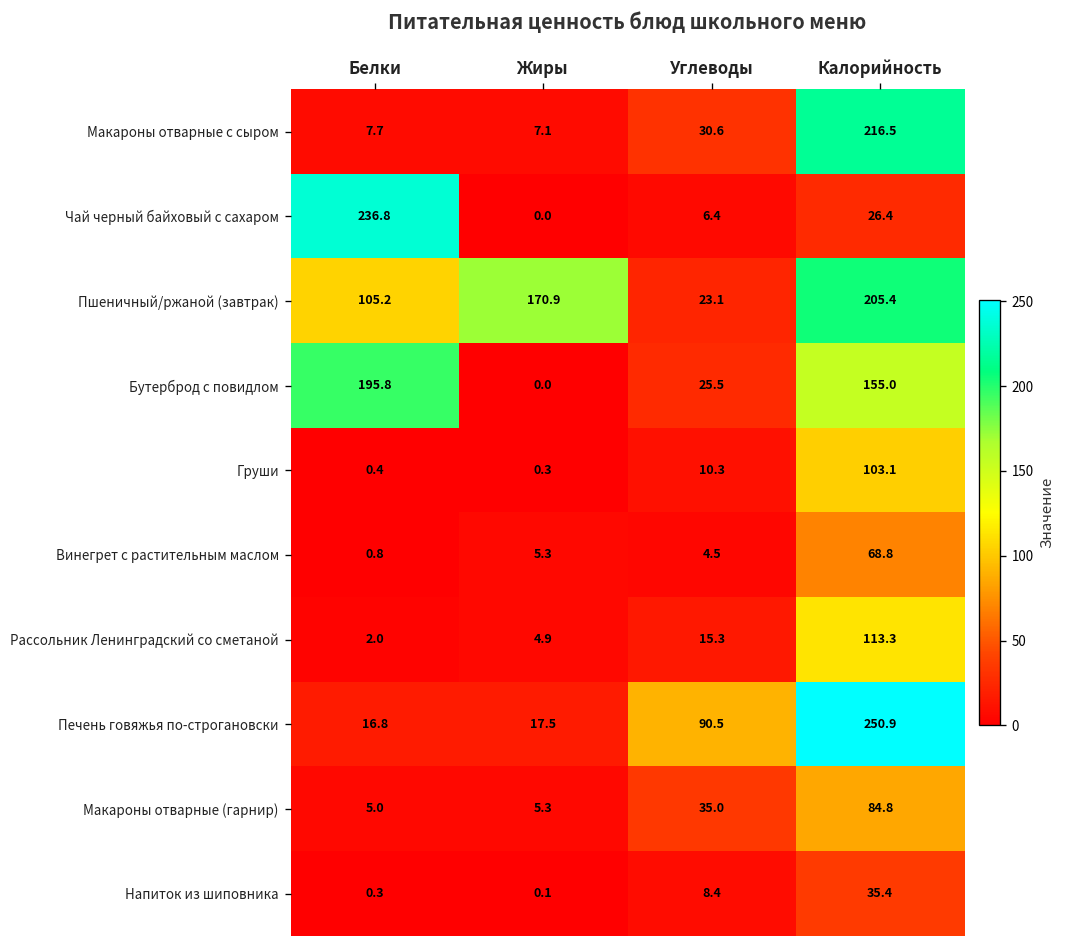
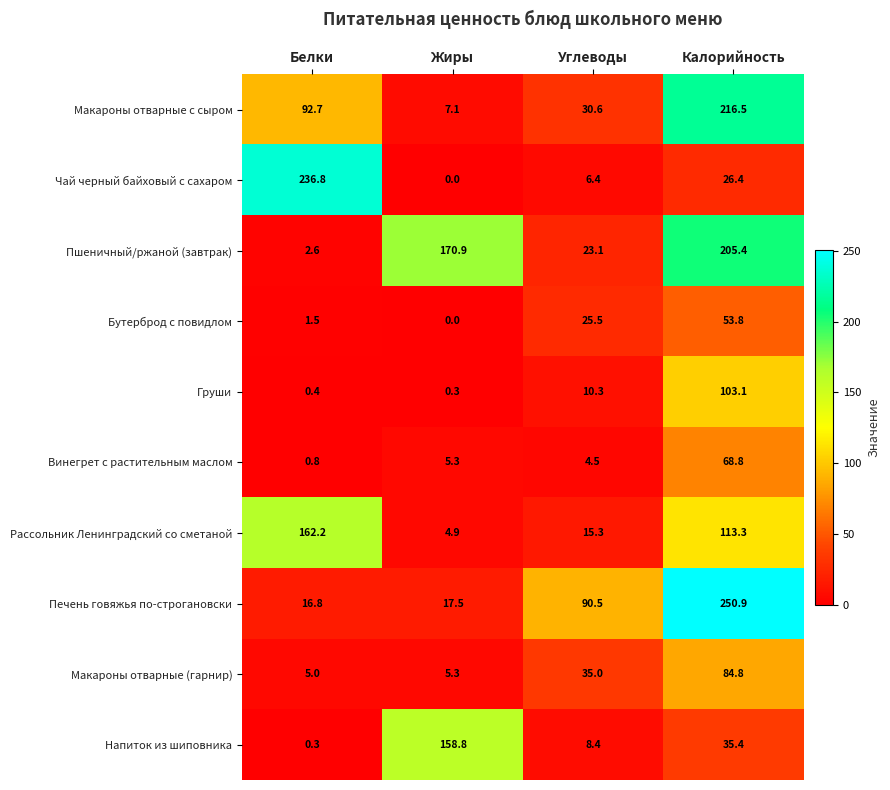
Макароны отварные с сыром, Белки: 7.7 -> 92.7
Пшеничный/ржаной (завтрак), Белки: 105.2 -> 2.6
Бутерброд с повидлом, Белки: 195.8 -> 1.5
Бутерброд с повидлом, Калорийность: 155.0 -> 53.8
Рассольник Ленинградский со сметаной, Белки: 2.0 -> 162.2
Напиток из шиповника, Жиры: 0.1 -> 158.8
